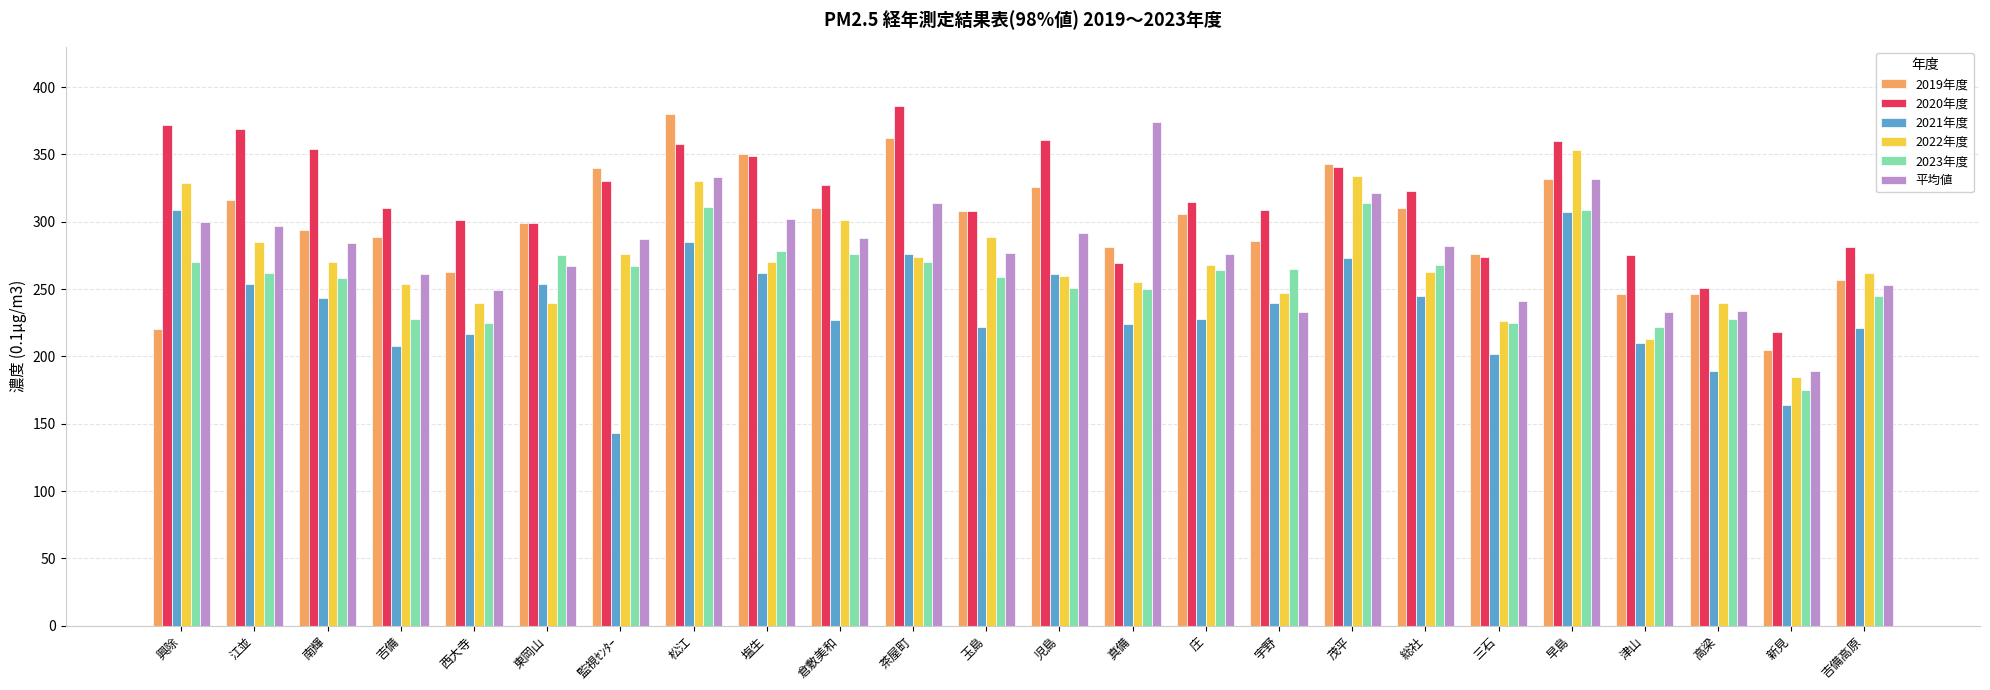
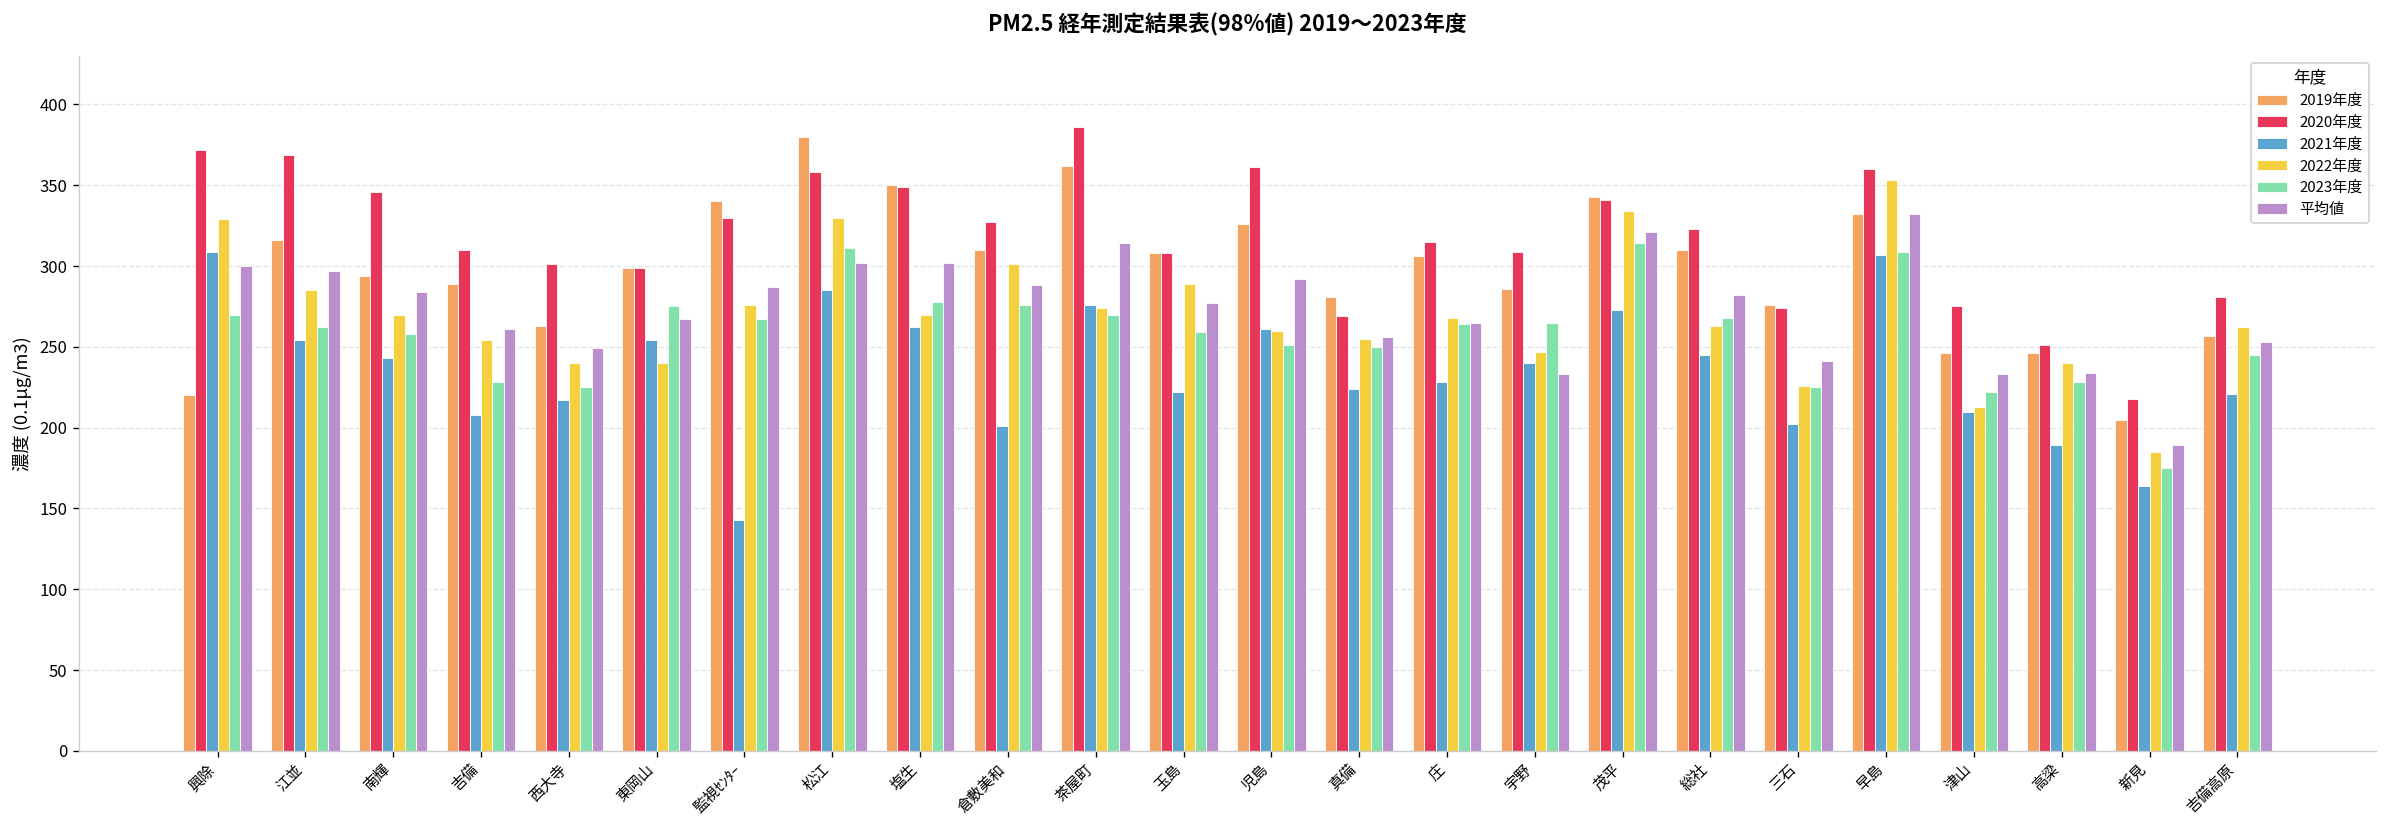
2020年度, 南輝: 354 -> 346
平均値, 松江: 333 -> 302
2021年度, 倉敷美和: 227 -> 201
平均値, 真備: 374 -> 256
平均値, 庄: 276 -> 265
